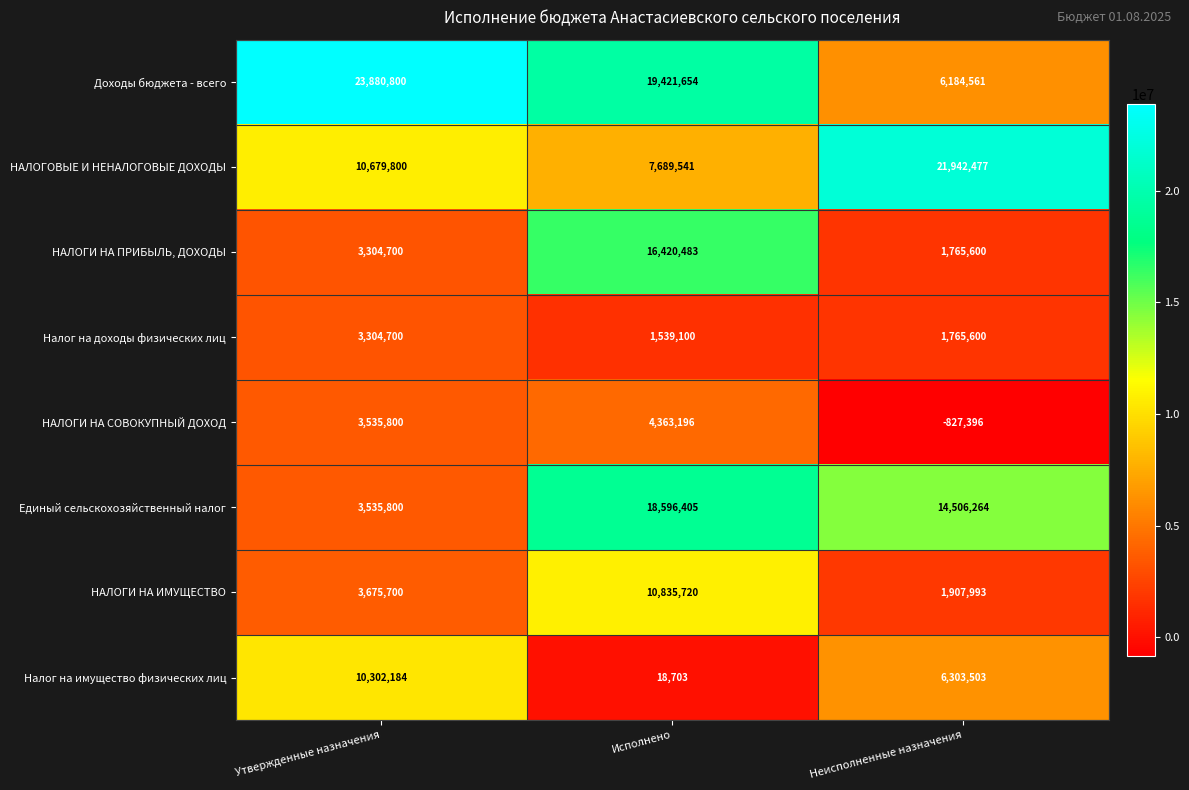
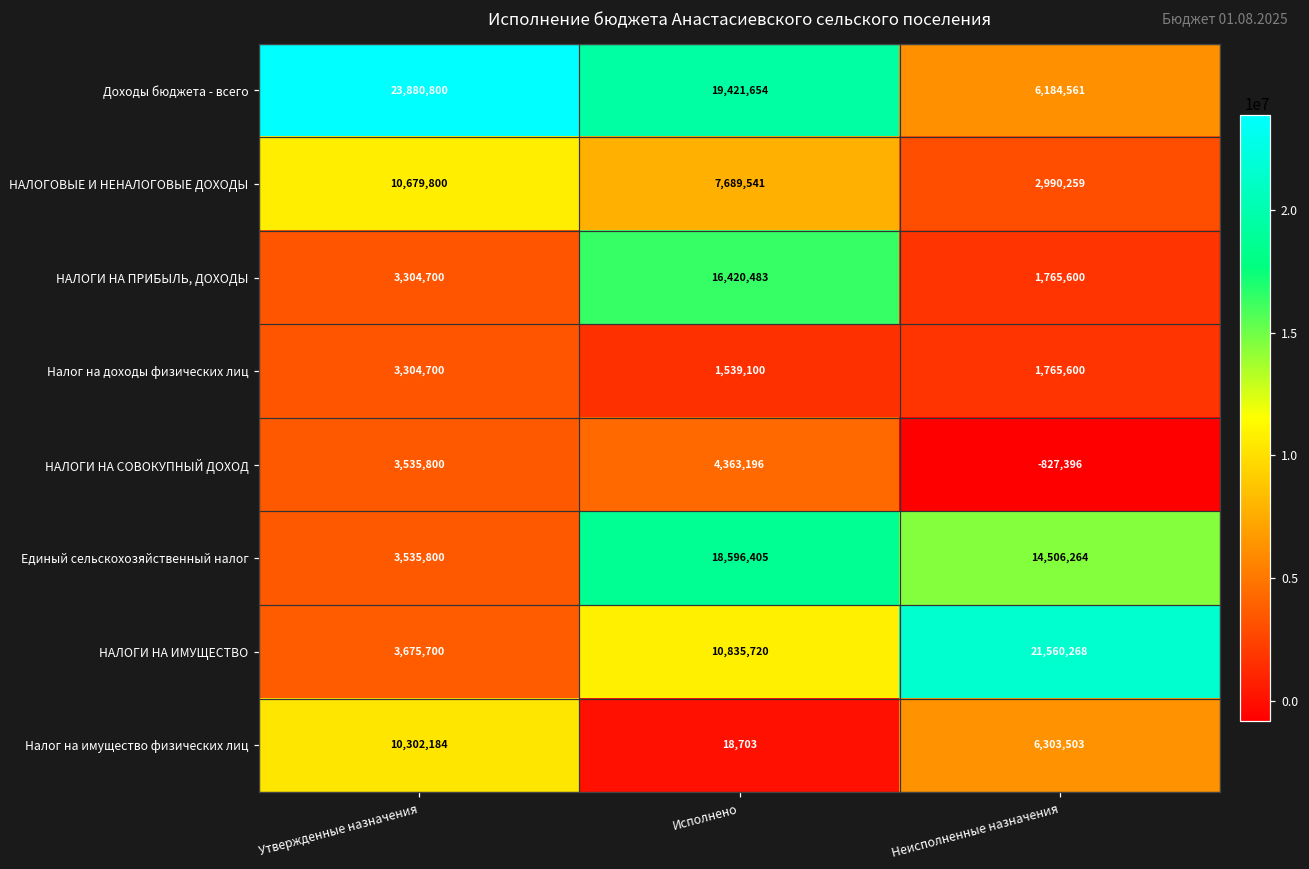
НАЛОГОВЫЕ И НЕНАЛОГОВЫЕ ДОХОДЫ, Неисполненные назначения: 21,942,477 -> 2,990,259
НАЛОГИ НА ИМУЩЕСТВО, Неисполненные назначения: 1,907,993 -> 21,560,268
